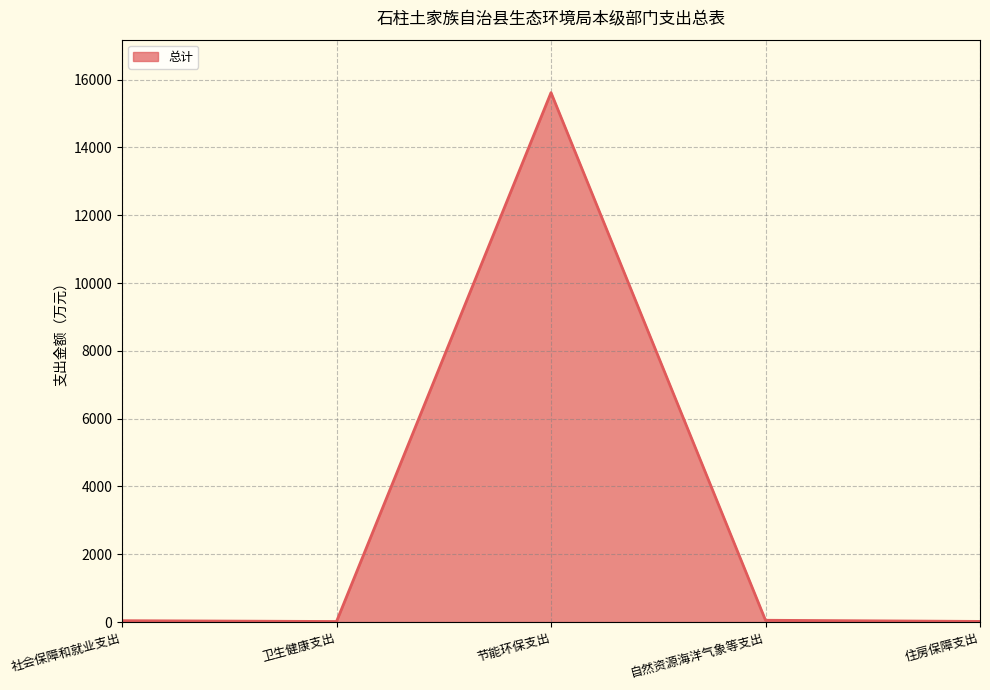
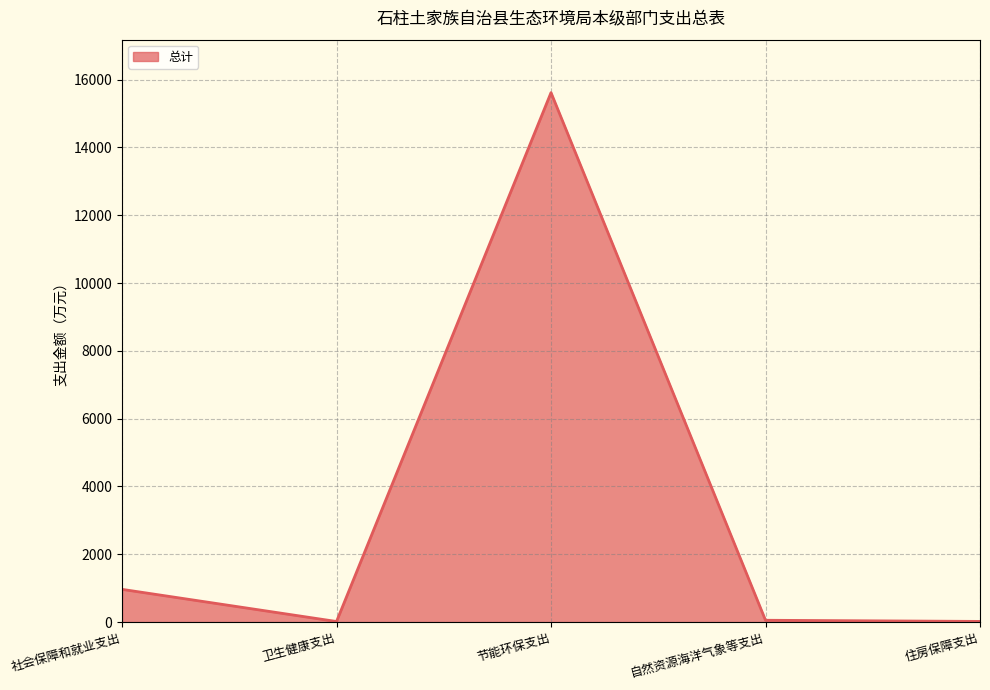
社会保障和就业支出: 0 -> 1000
